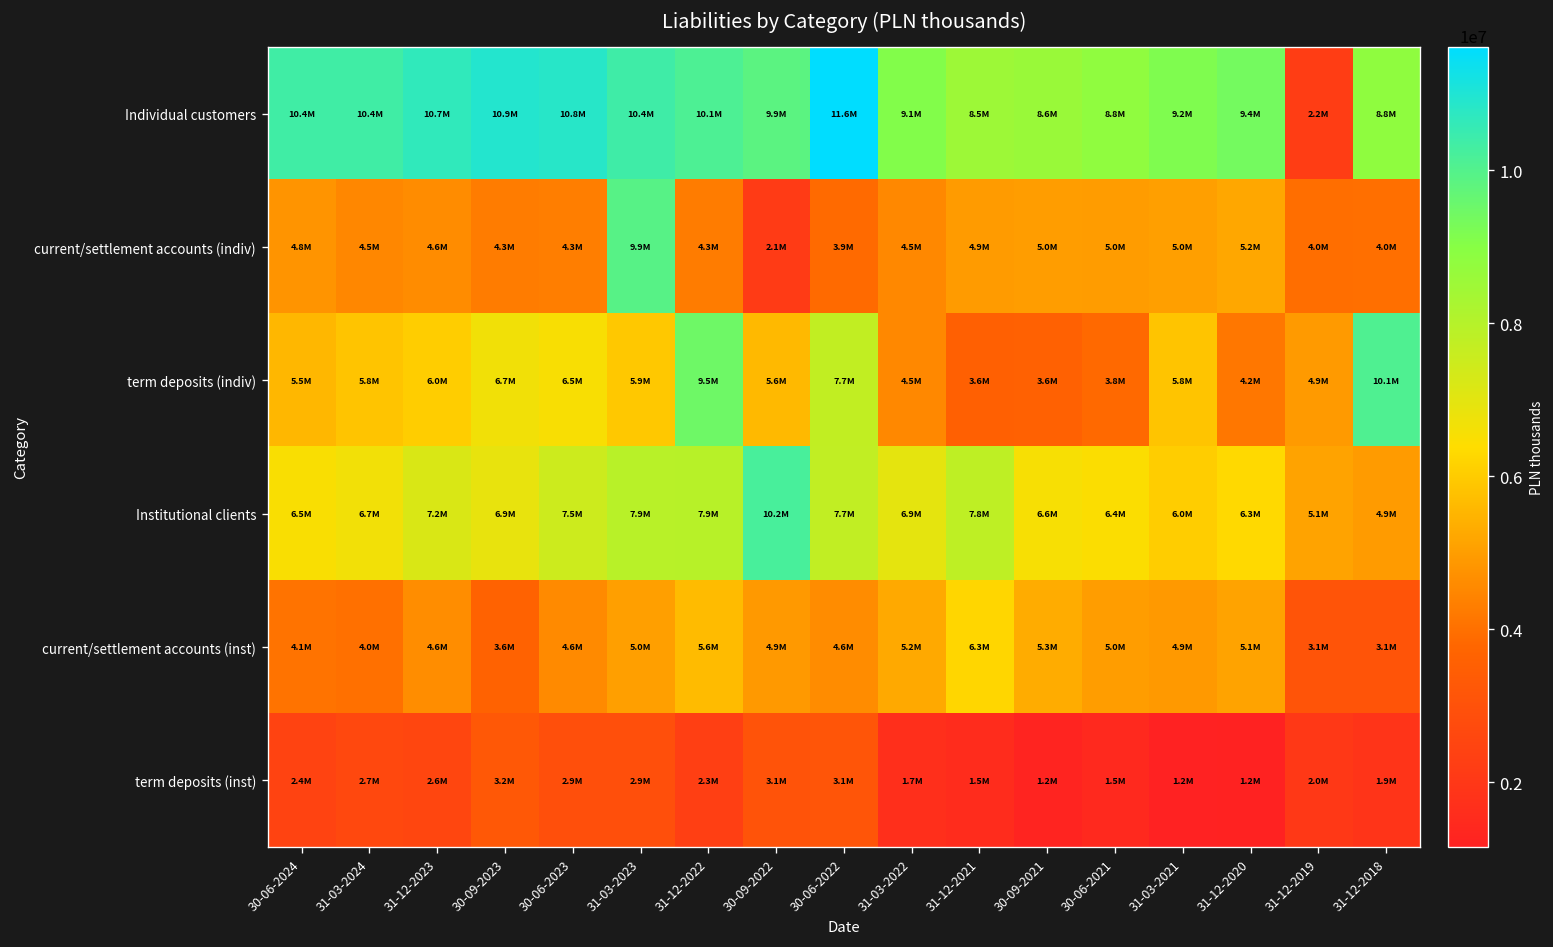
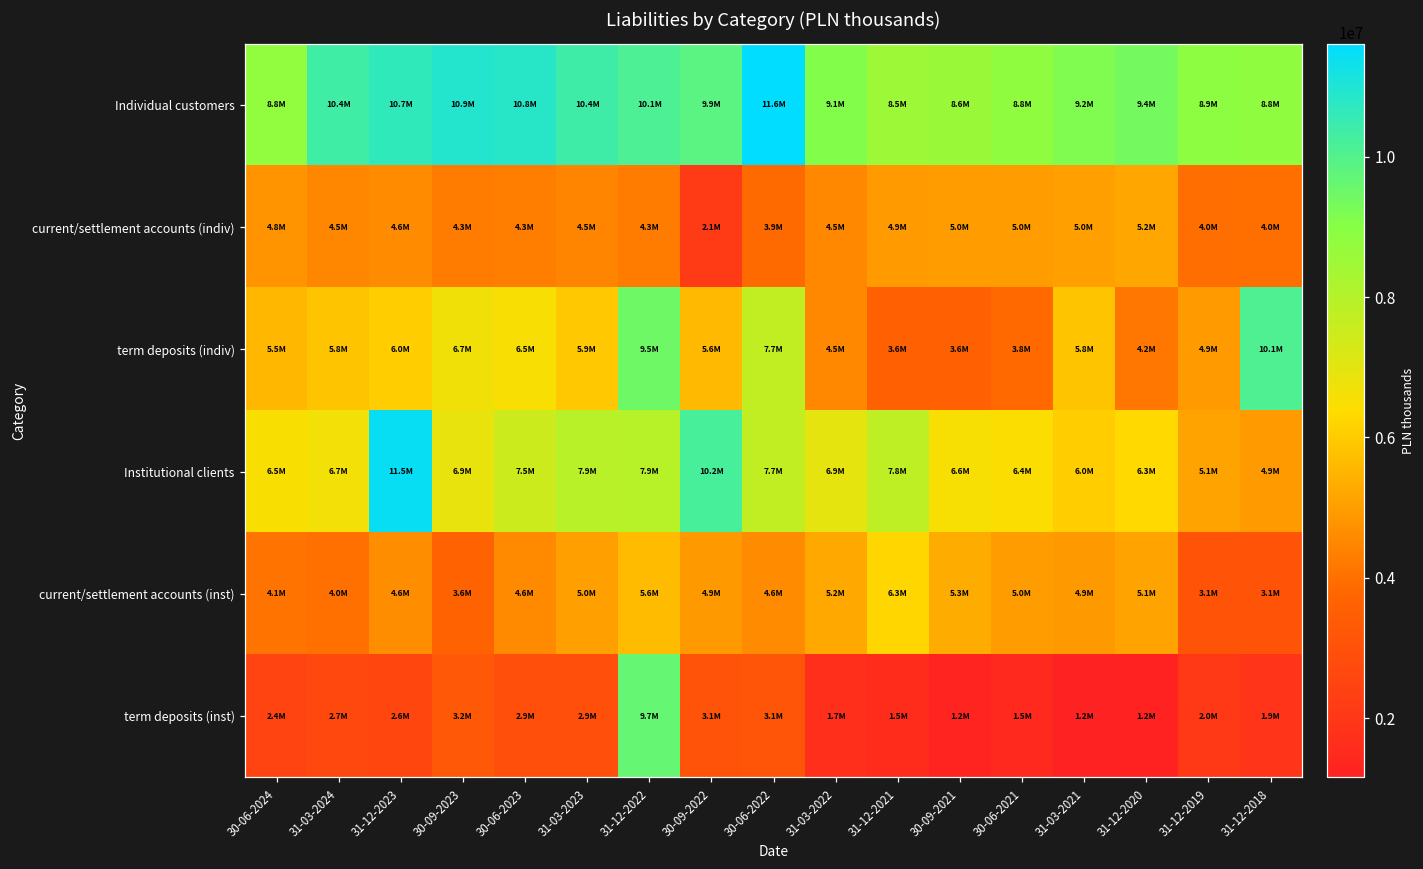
Individual customers, 30-06-2024: 10.4M -> 8.8M
Individual customers, 31-12-2019: 2.2M -> 8.9M
current/settlement accounts (indiv), 31-03-2023: 9.9M -> 4.5M
Institutional clients, 31-12-2023: 7.2M -> 11.5M
term deposits (inst), 31-12-2022: 2.3M -> 9.7M
